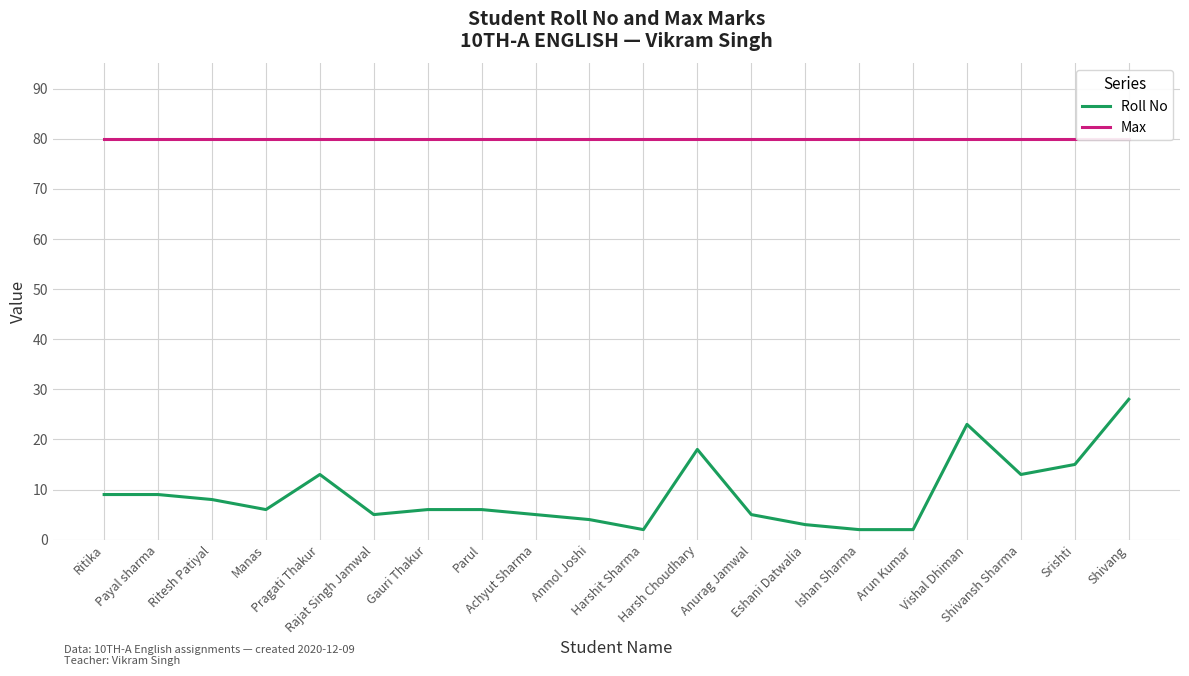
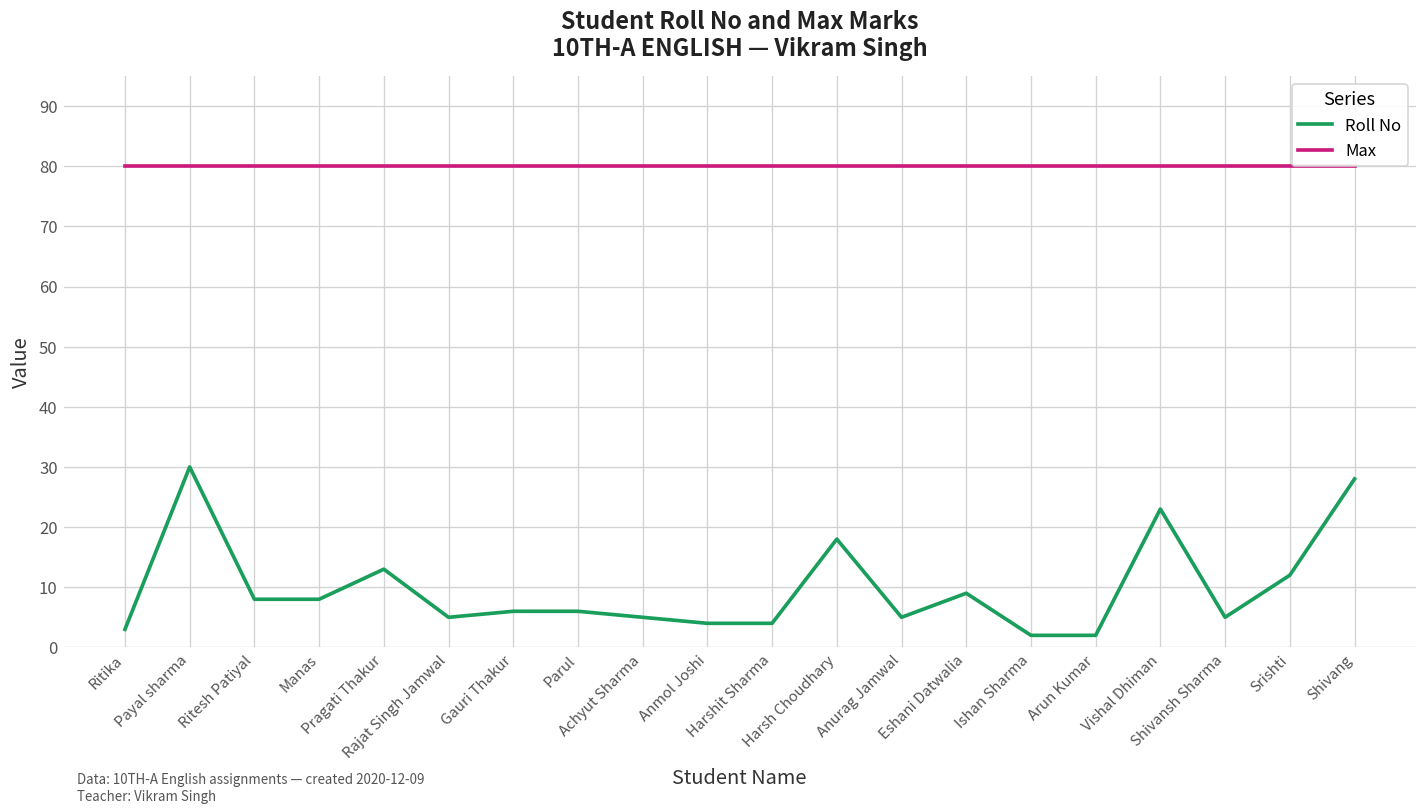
Roll No, Ritika: 9 -> 3
Roll No, Payal sharma: 9 -> 30
Roll No, Manas: 6 -> 8
Roll No, Harshit Sharma: 2 -> 4
Roll No, Eshani Datwalia: 3 -> 9
Roll No, Shivansh Sharma: 13 -> 5
Roll No, Srishti: 15 -> 12
